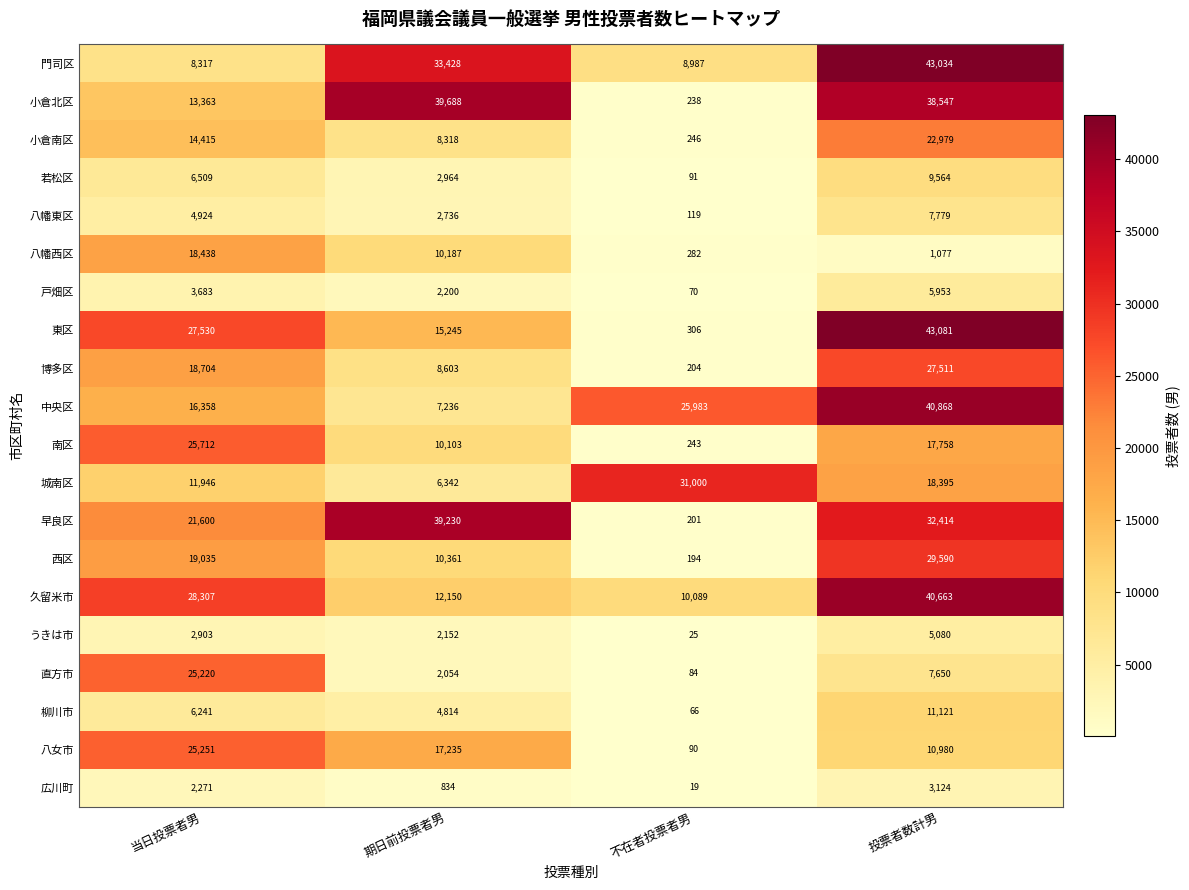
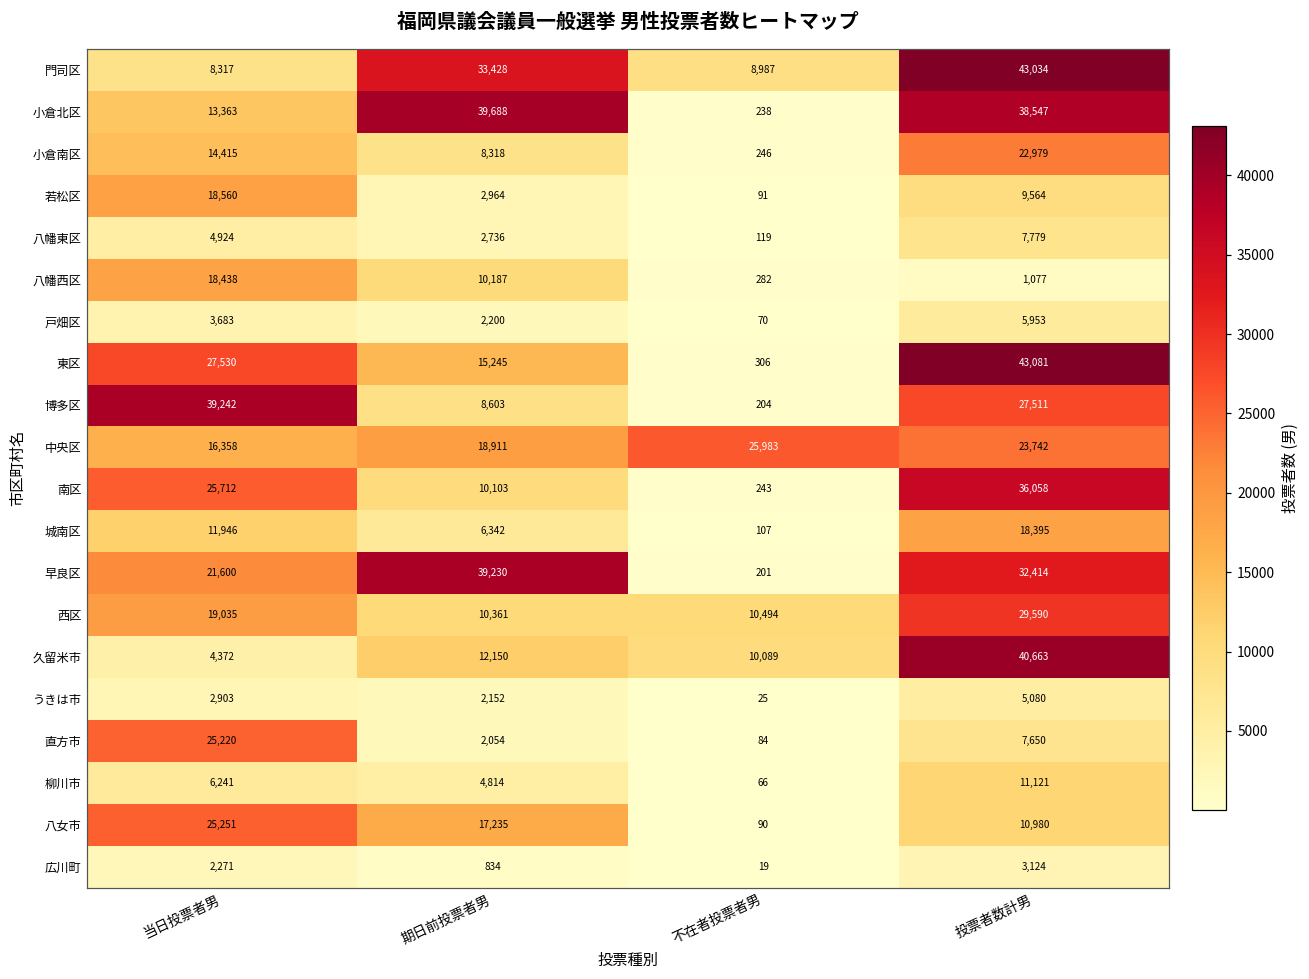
若松区, 当日投票者男: 6,509 -> 18,560
博多区, 当日投票者男: 18,704 -> 39,242
中央区, 期日前投票者男: 7,236 -> 18,911
中央区, 投票者数計男: 40,868 -> 23,742
南区, 投票者数計男: 17,758 -> 36,058
城南区, 不在者投票者男: 31,000 -> 107
西区, 不在者投票者男: 194 -> 10,494
久留米市, 当日投票者男: 28,307 -> 4,372
